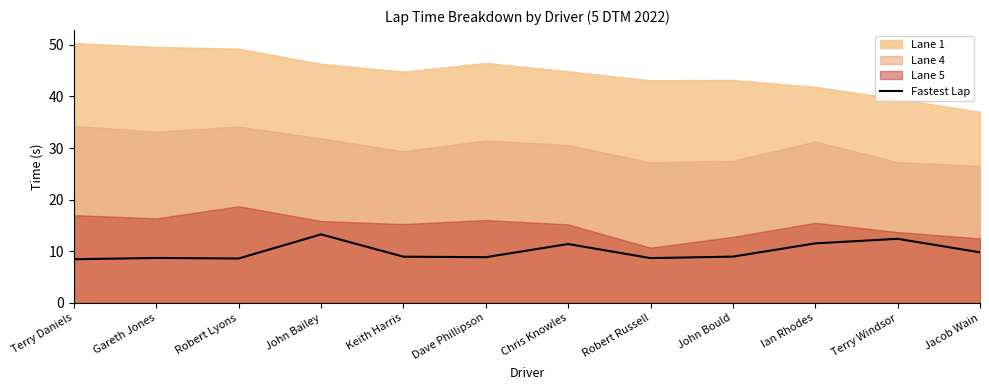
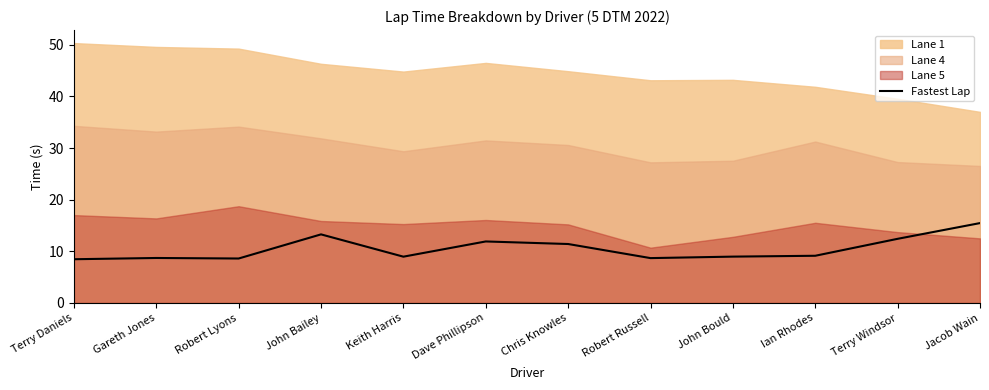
Fastest Lap, Dave Phillipson: 9 -> 12
Fastest Lap, Ian Rhodes: 12 -> 9
Fastest Lap, Jacob Wain: 10 -> 15
